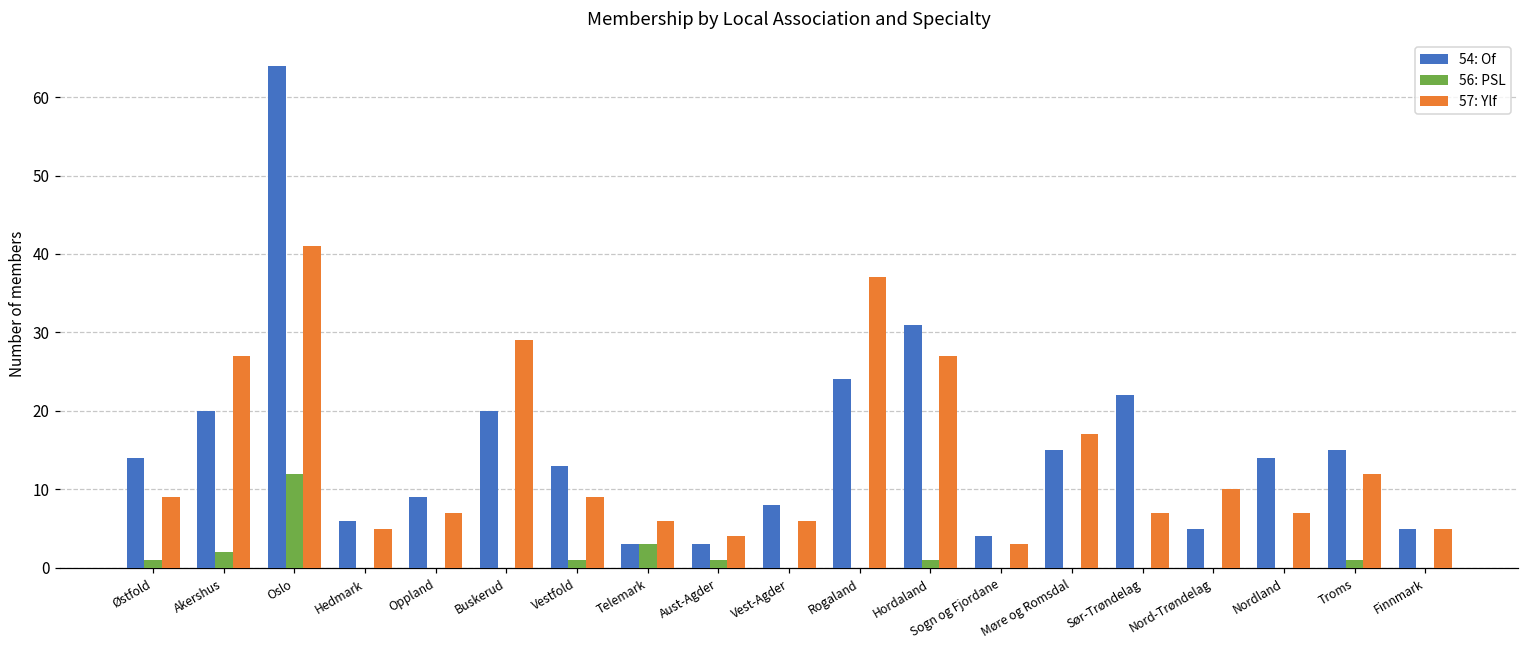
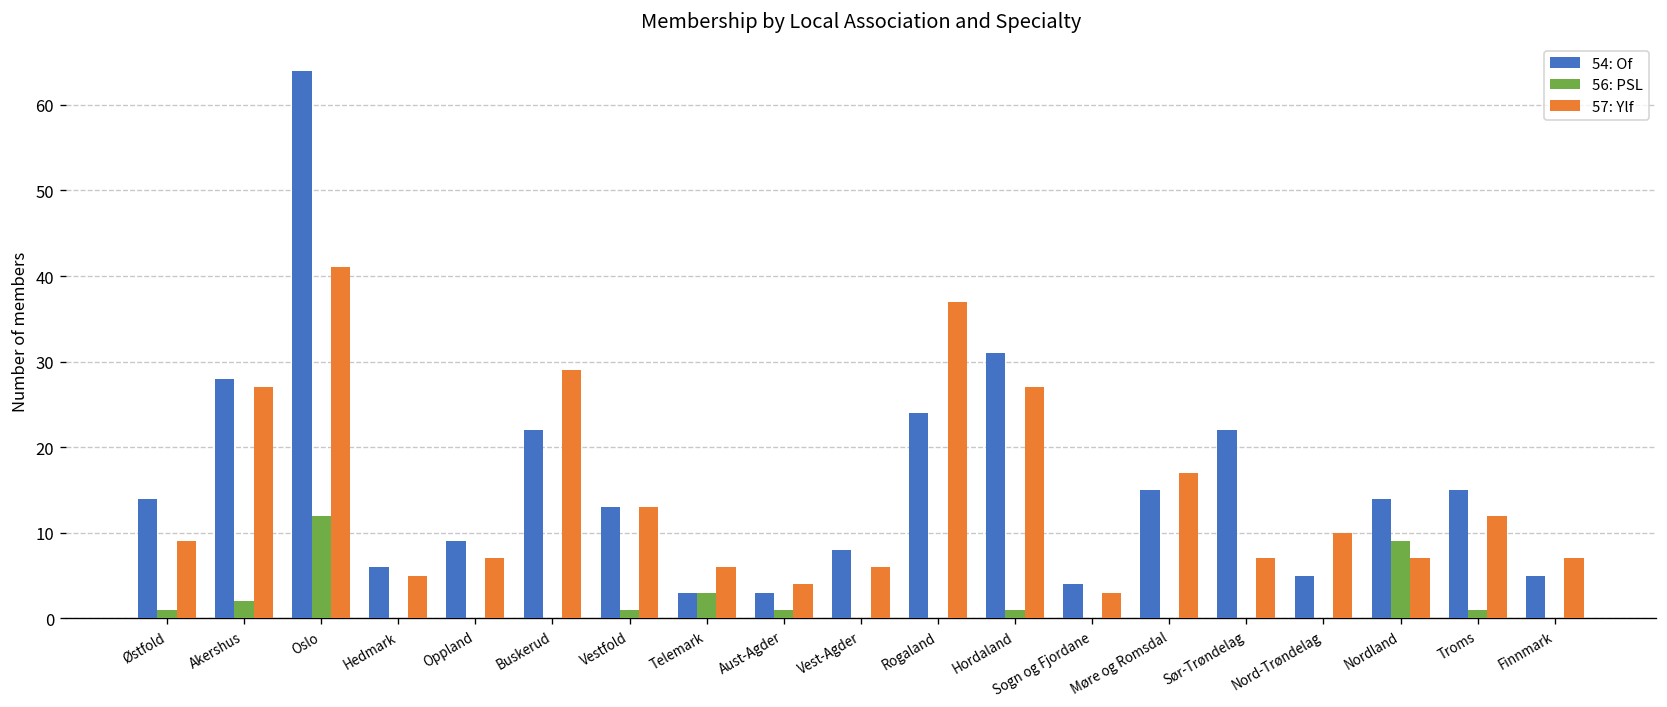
54: Of, Akershus: 20 -> 28
54: Of, Buskerud: 20 -> 22
57: Ylf, Vestfold: 9 -> 13
56: PSL, Nordland: 0 -> 9
57: Ylf, Finnmark: 5 -> 7
